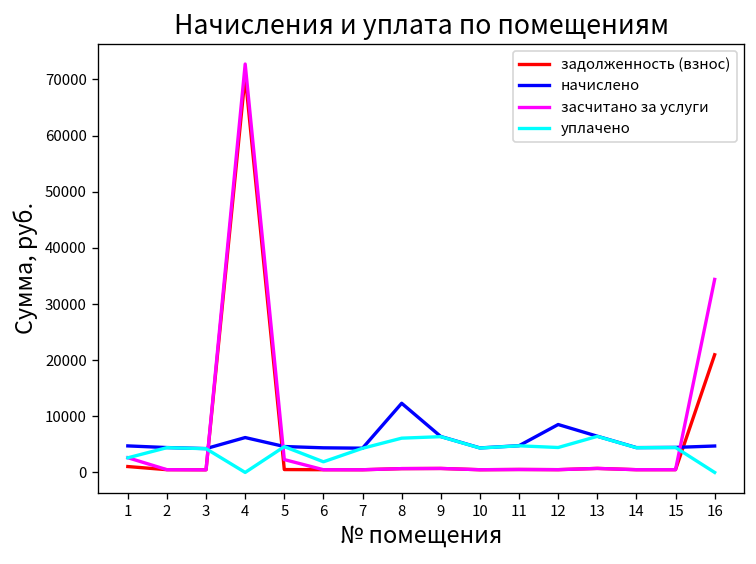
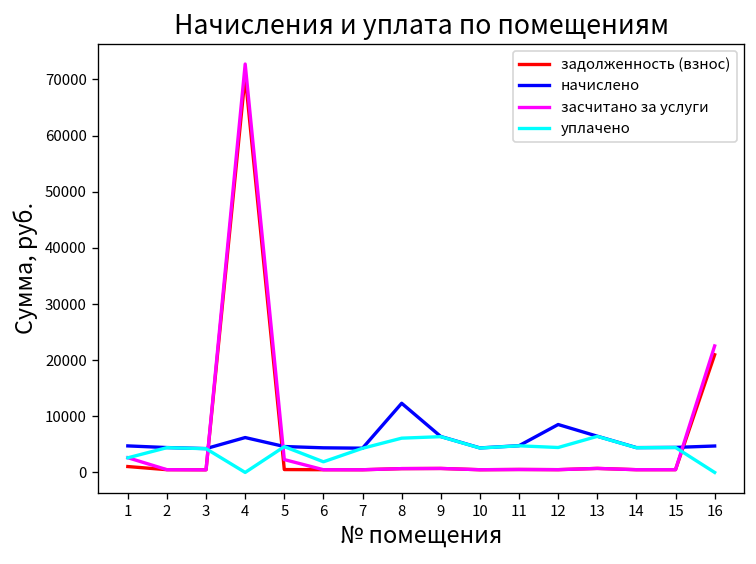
засчитано за услуги, 16: 34000 -> 23000
